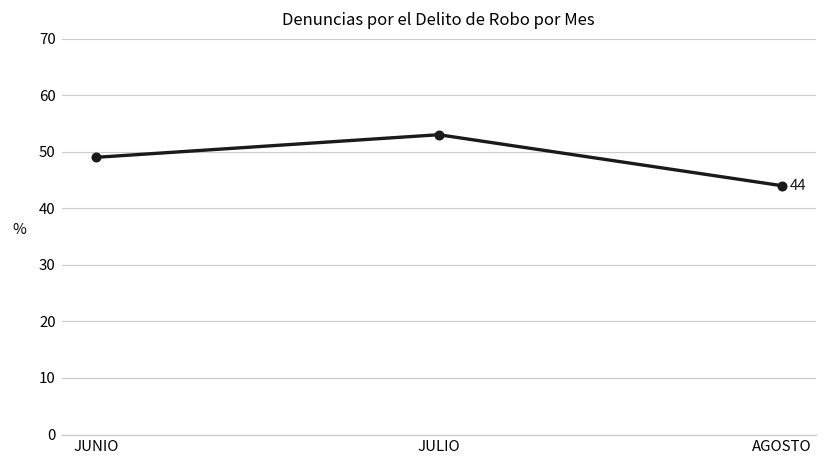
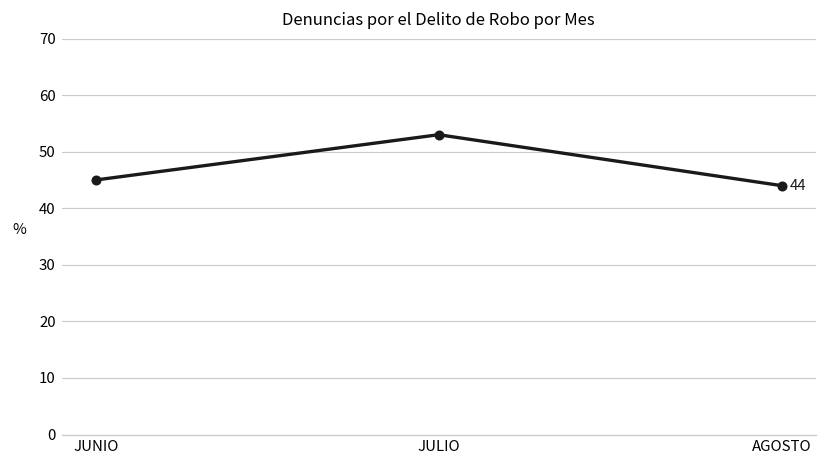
JUNIO: 49 -> 45
